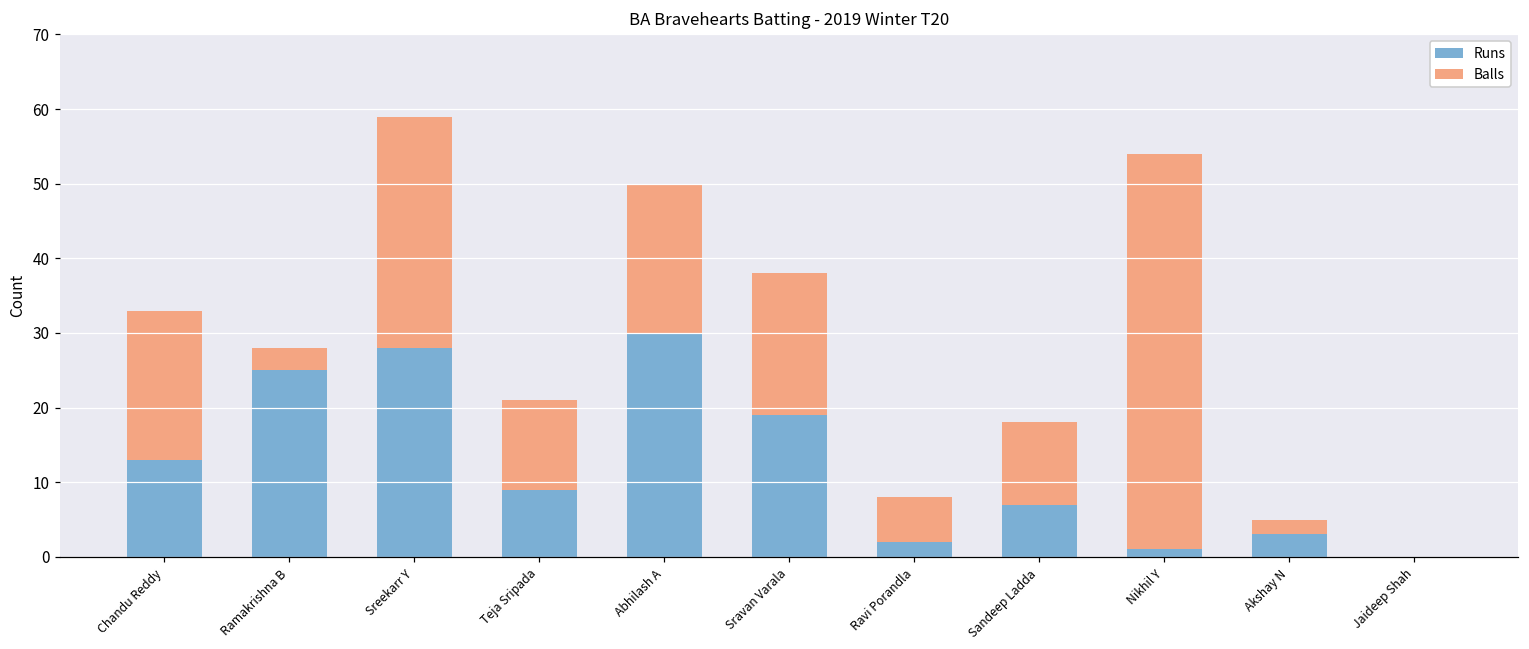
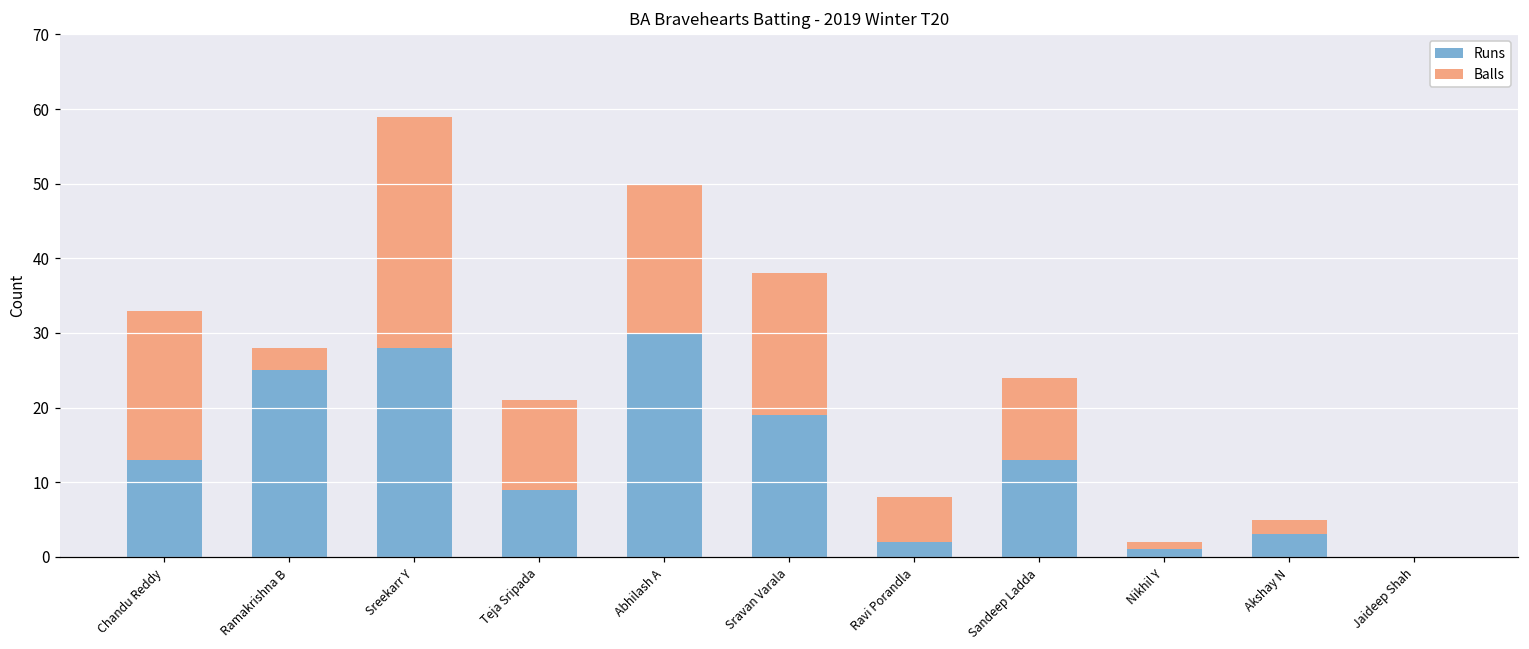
Runs, Sandeep Ladda: 7 -> 13
Balls, Nikhil Y: 53 -> 1
